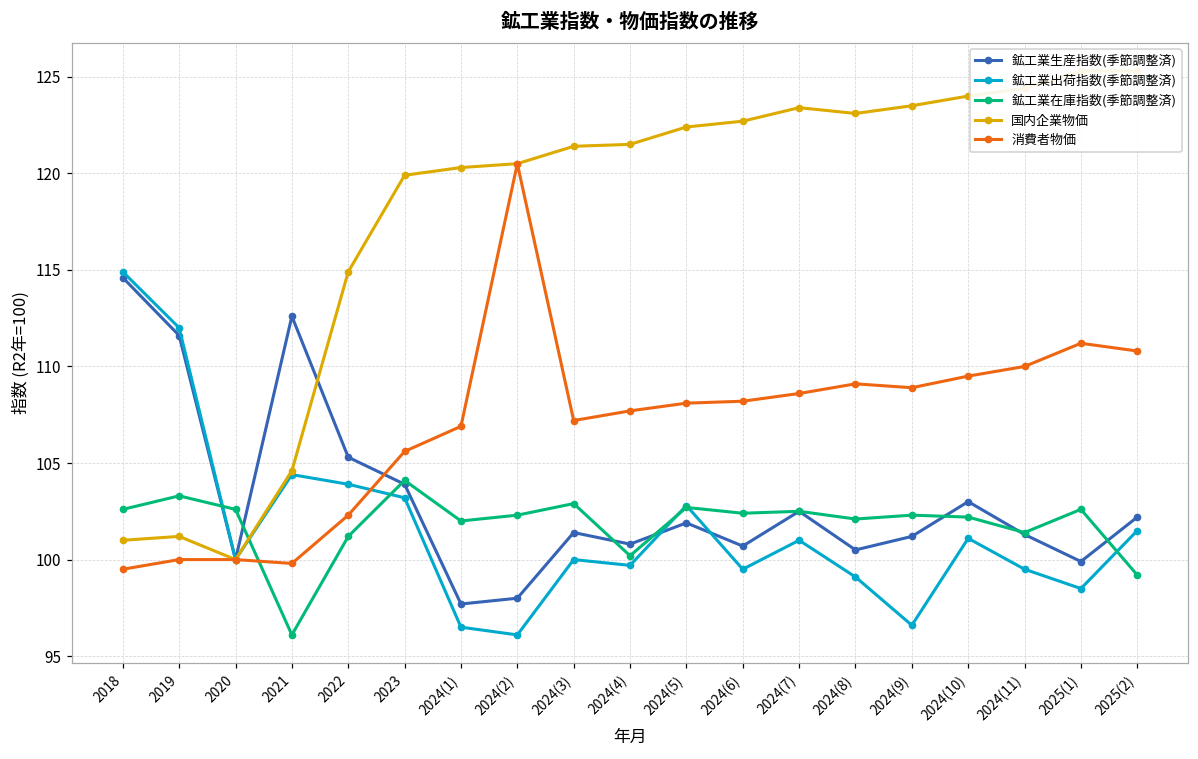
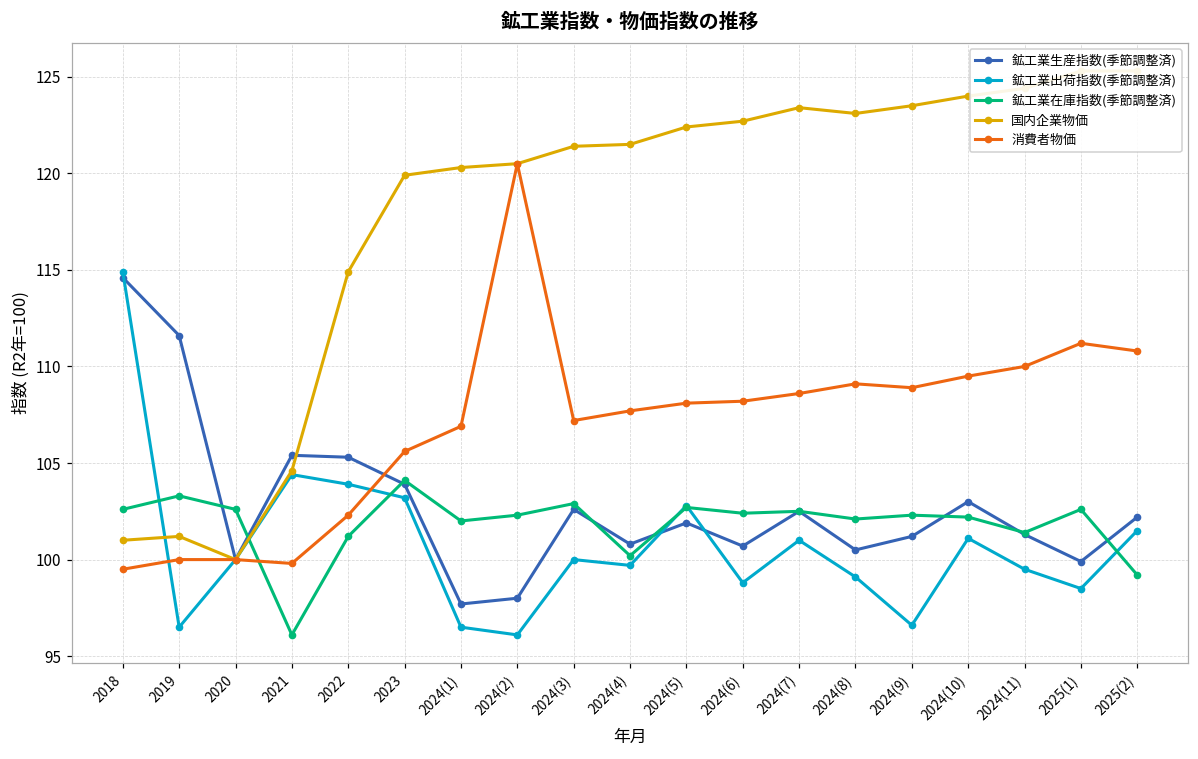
鉱工業出荷指数(季節調整済), 2019: 112.0 -> 96.5
鉱工業生産指数(季節調整済), 2021: 112.6 -> 105.4
鉱工業生産指数(季節調整済), 2024(3): 101.4 -> 102.6
鉱工業出荷指数(季節調整済), 2024(6): 99.5 -> 98.8
